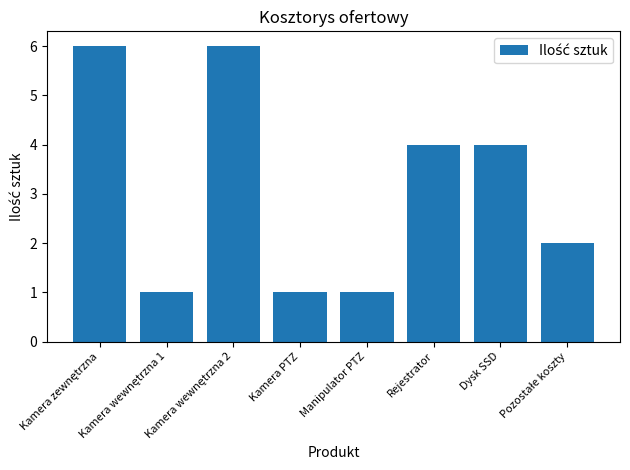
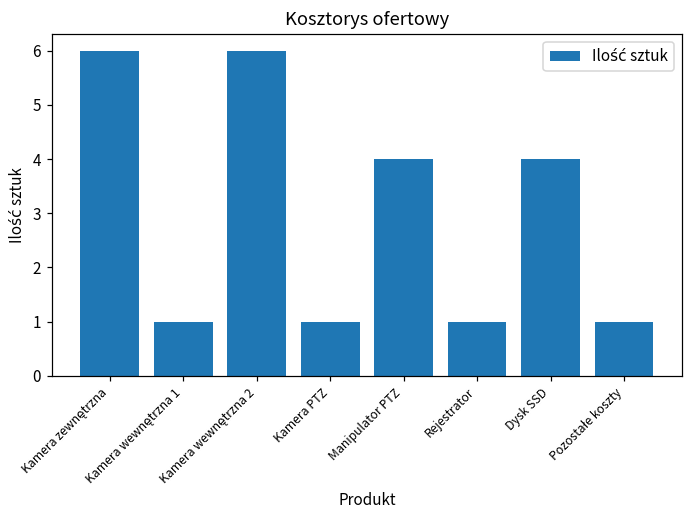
Manipulator PTZ: 1 -> 4
Rejestrator: 4 -> 1
Pozostałe koszty: 2 -> 1
